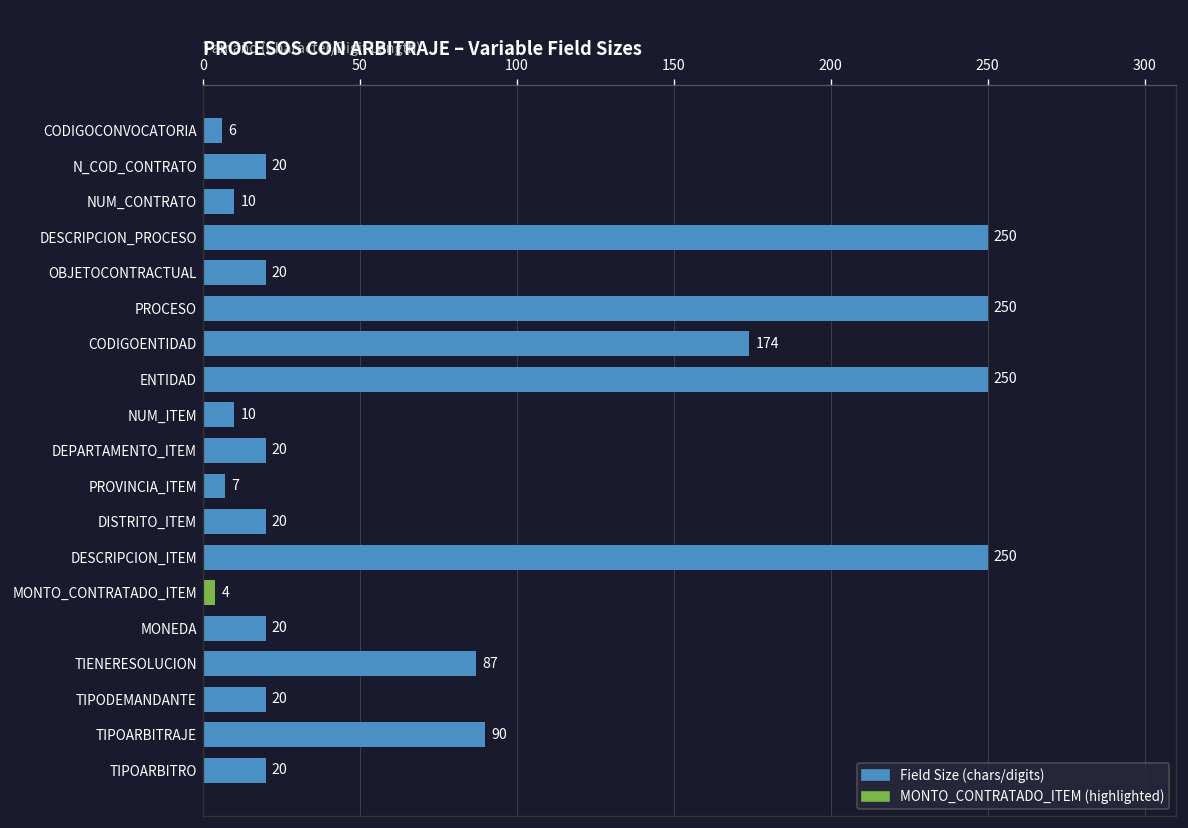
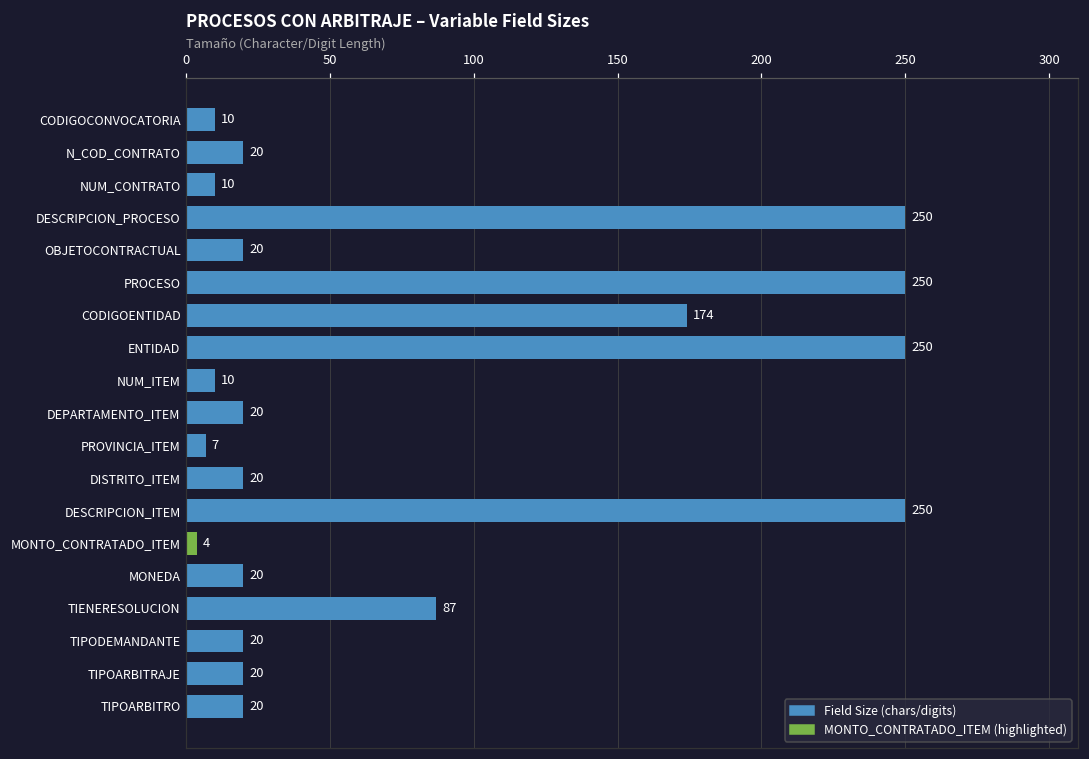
CODIGOCONVOCATORIA: 6 -> 10
TIPOARBITRAJE: 90 -> 20
